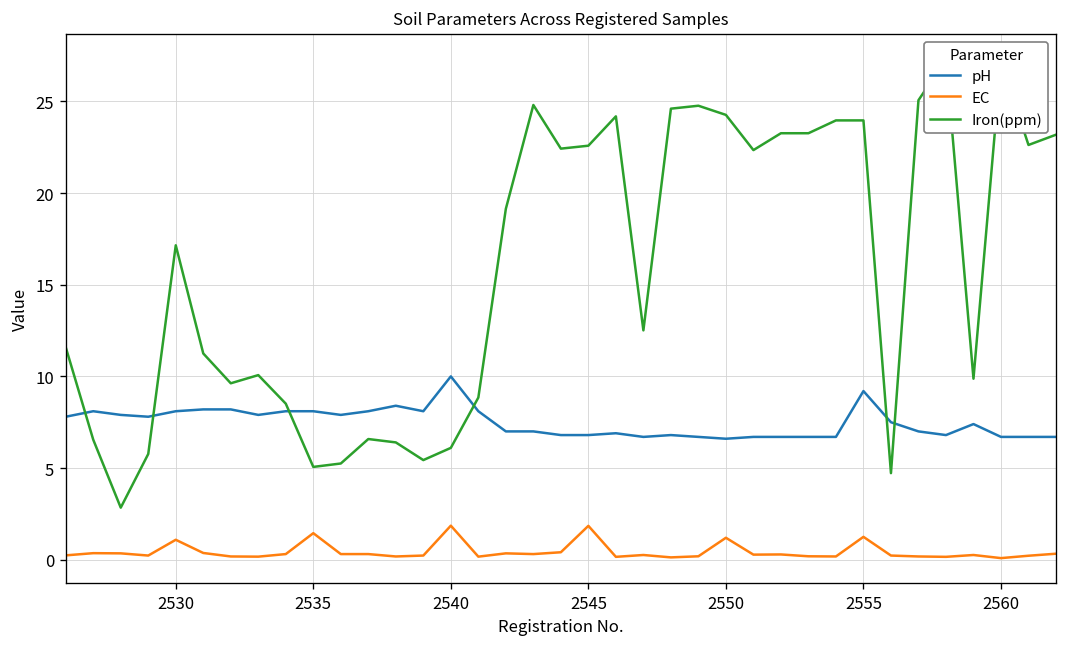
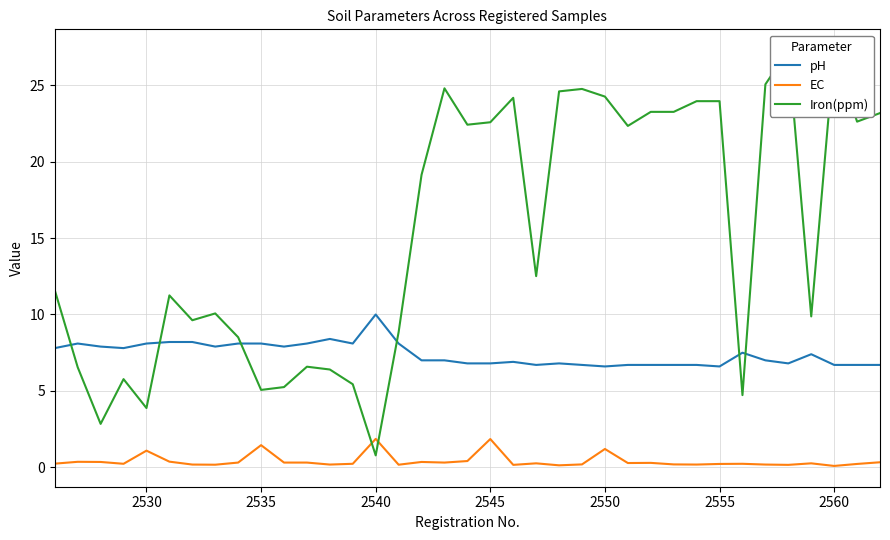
Iron(ppm), 2530: 17.1 -> 3.9
Iron(ppm), 2540: 6.1 -> 0.8
pH, 2555: 9.2 -> 6.6
EC, 2555: 1.3 -> 0.2
